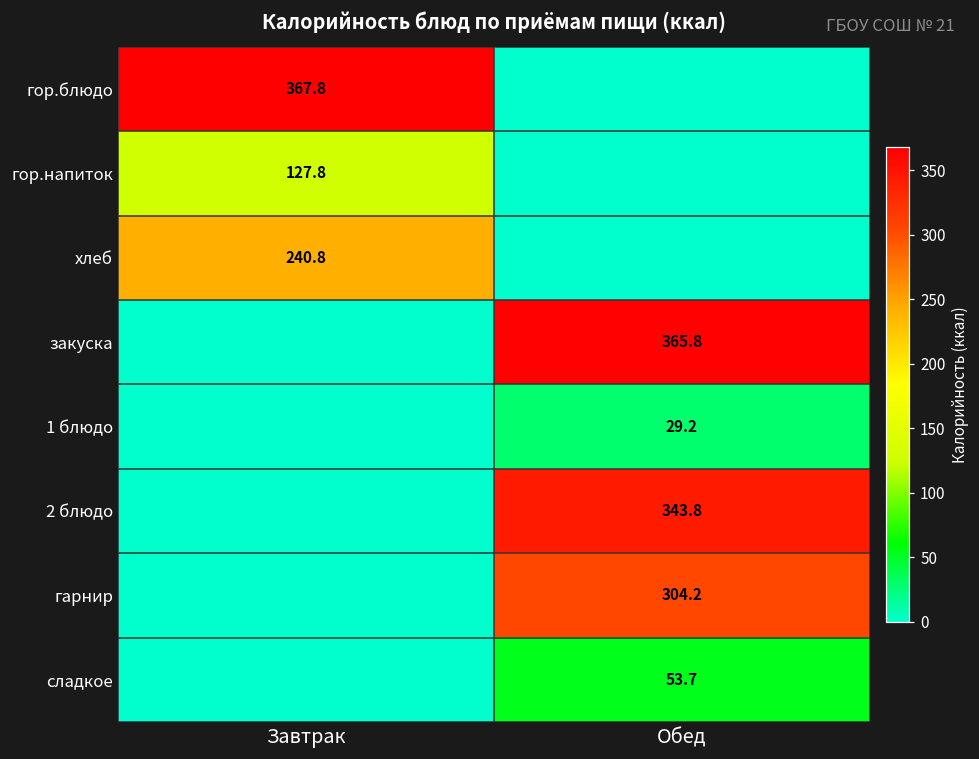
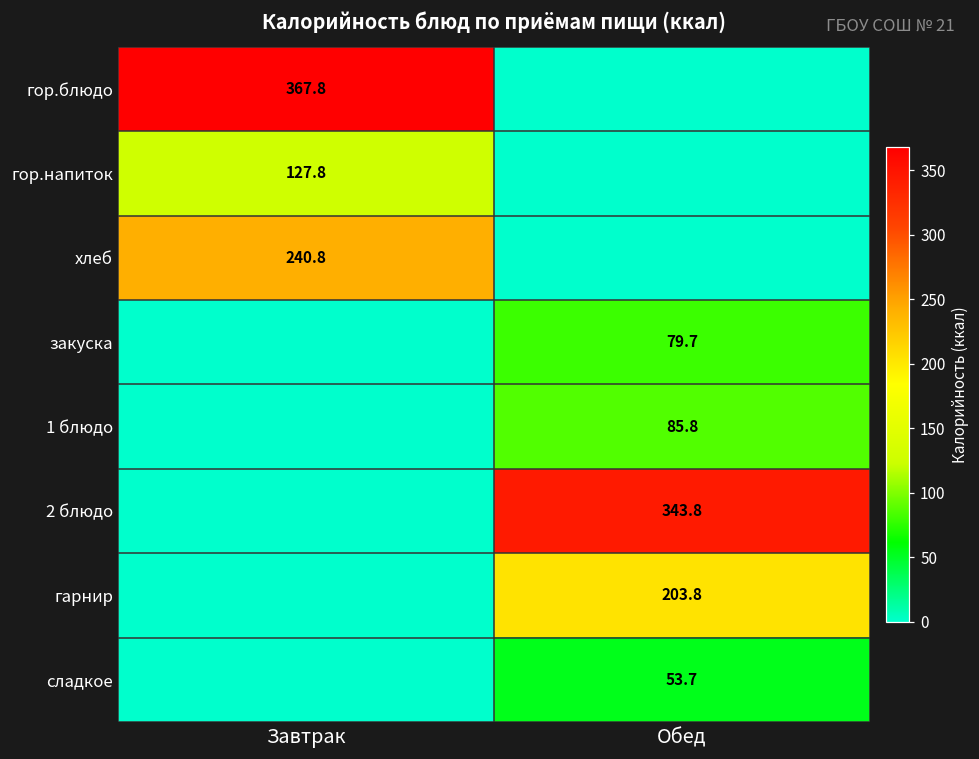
закуска, Обед: 365.8 -> 79.7
1 блюдо, Обед: 29.2 -> 85.8
гарнир, Обед: 304.2 -> 203.8
